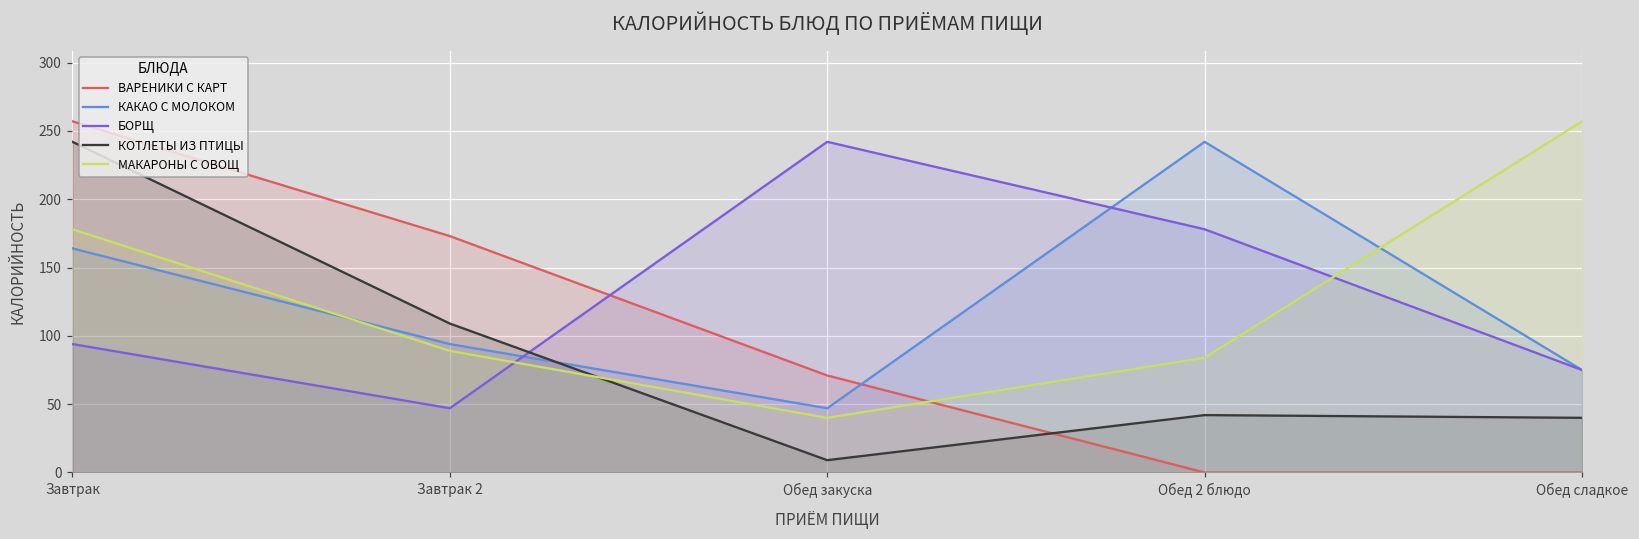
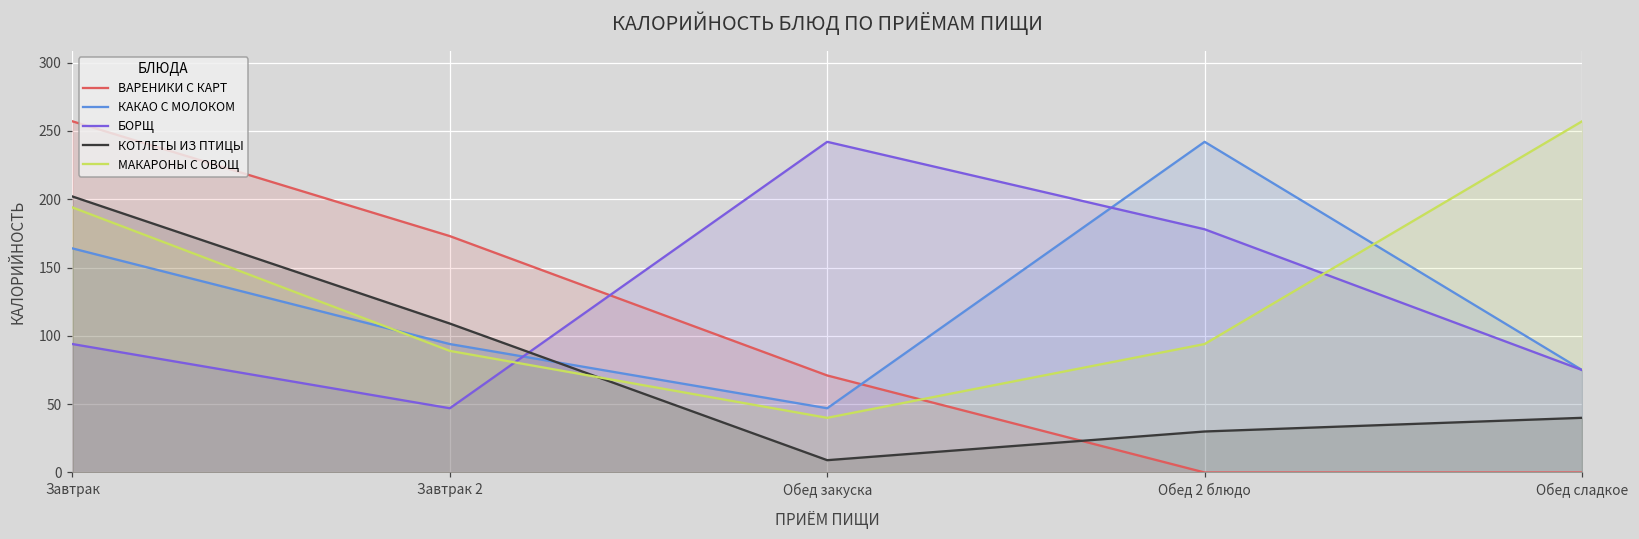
КОТЛЕТЫ ИЗ ПТИЦЫ, Завтрак: 242 -> 202
МАКАРОНЫ С ОВОЩ, Завтрак: 178 -> 194
КОТЛЕТЫ ИЗ ПТИЦЫ, Обед 2 блюдо: 42 -> 30
МАКАРОНЫ С ОВОЩ, Обед 2 блюдо: 84 -> 94
